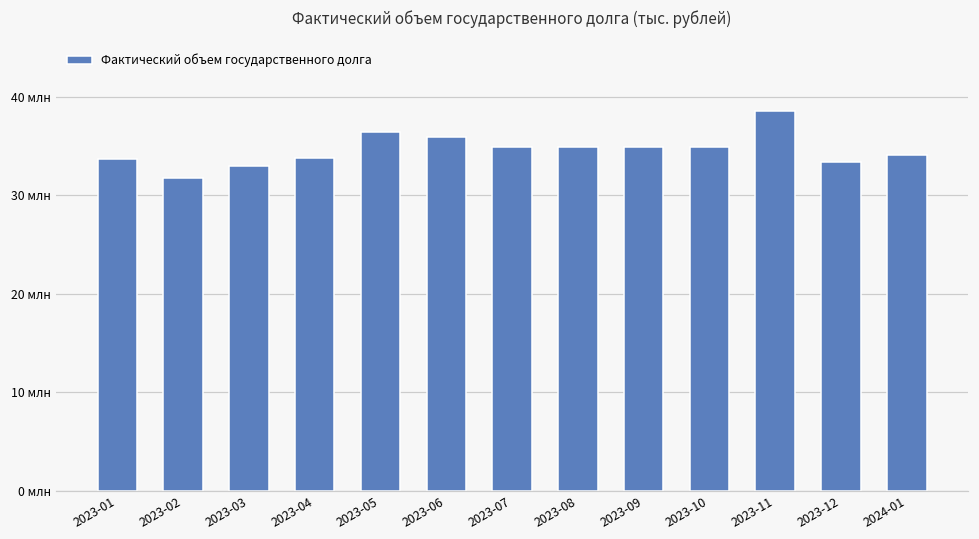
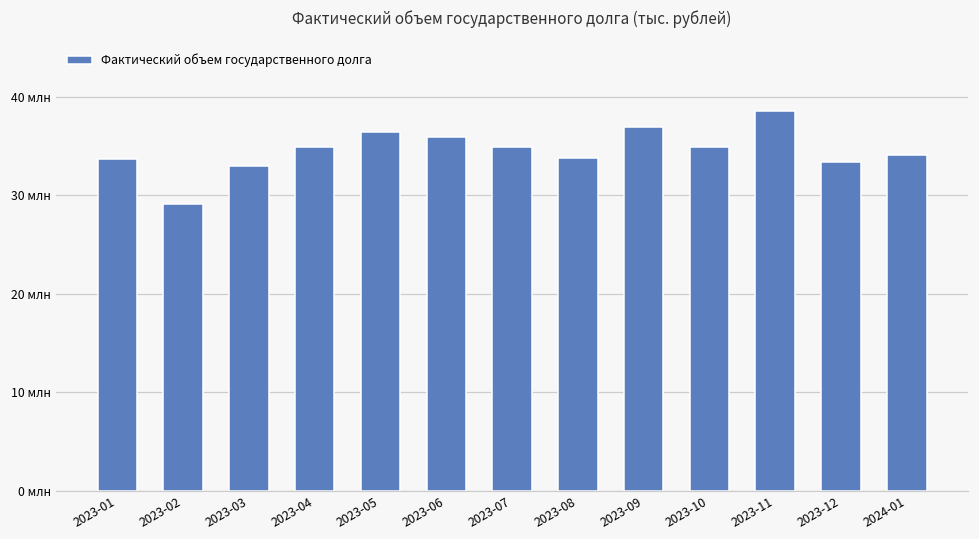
2023-02: 32 млн -> 29 млн
2023-04: 34 млн -> 35 млн
2023-08: 35 млн -> 34 млн
2023-09: 35 млн -> 37 млн
